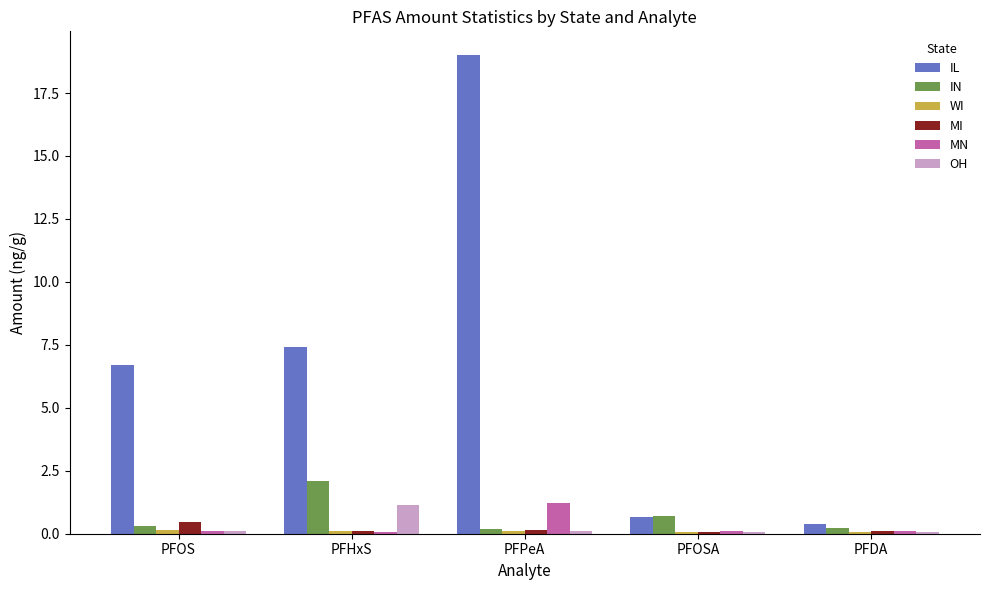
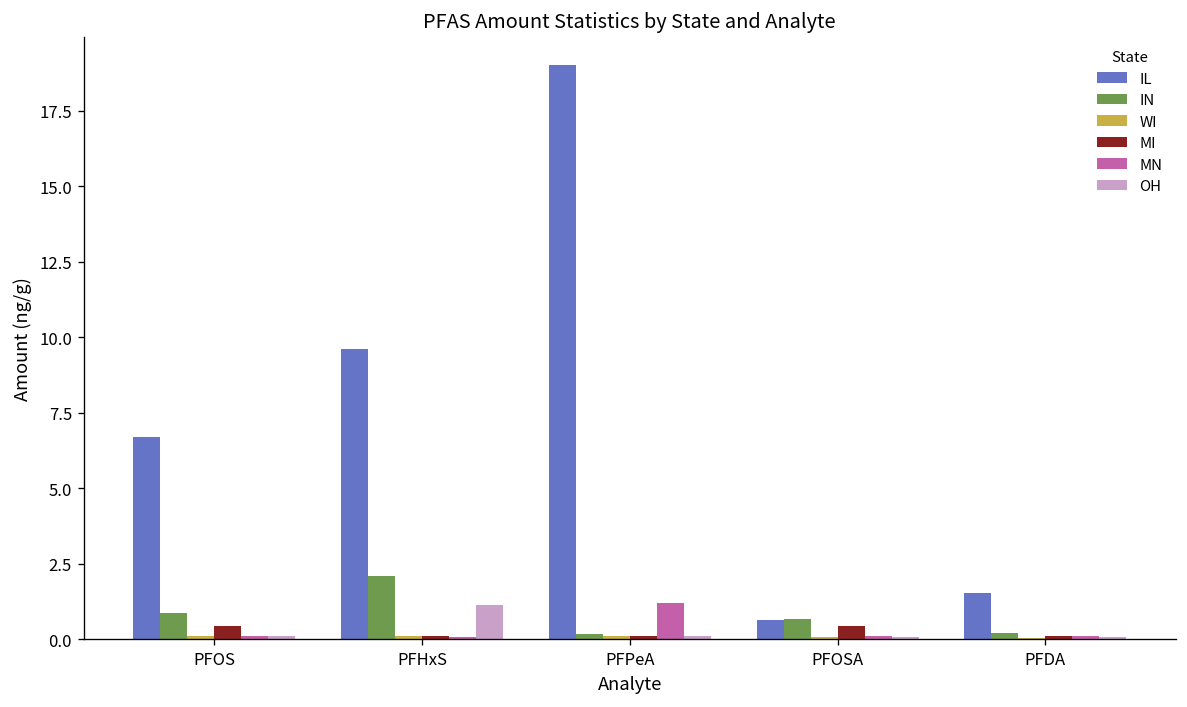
IN, PFOS: 0.3 -> 0.9
IL, PFHxS: 7.4 -> 9.6
MI, PFOSA: 0.1 -> 0.5
IL, PFDA: 0.4 -> 1.6
